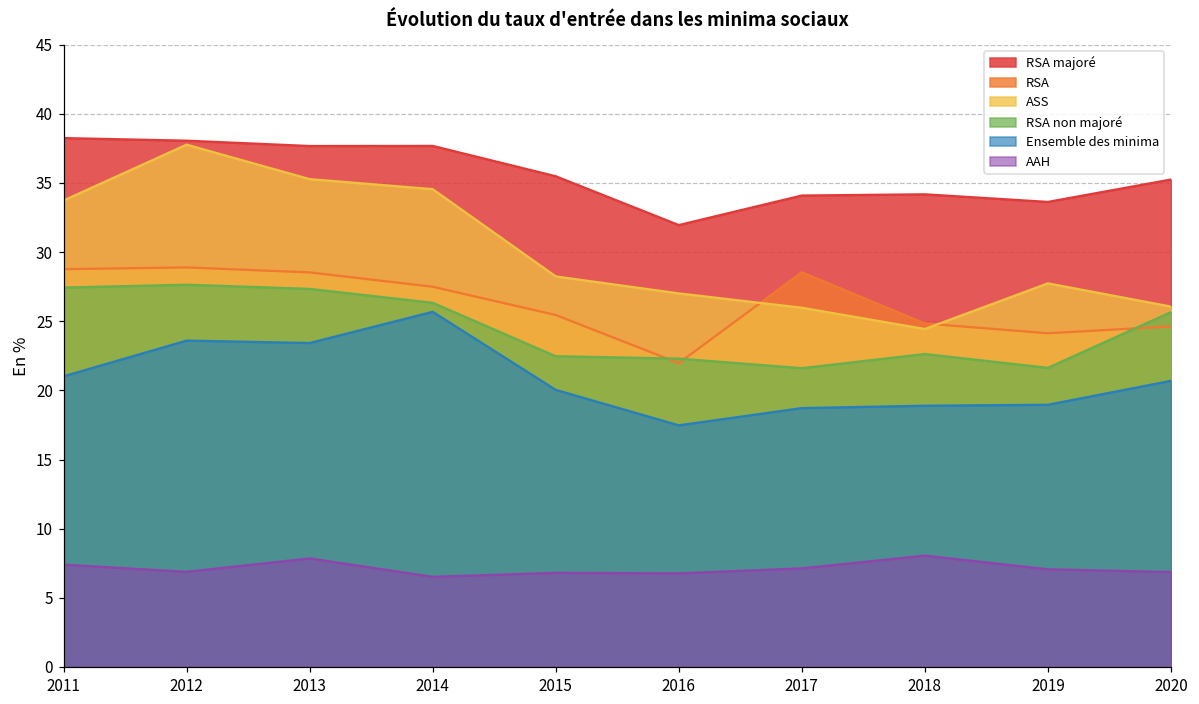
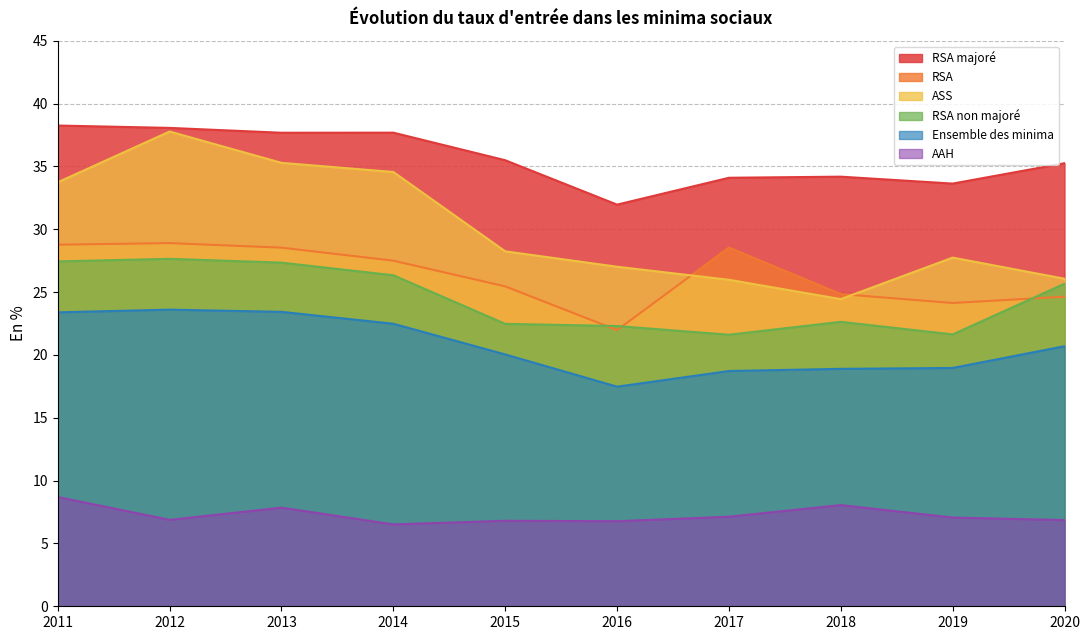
Ensemble des minima, 2011: 21.0 -> 23.4
AAH, 2011: 7.4 -> 8.7
Ensemble des minima, 2014: 25.7 -> 22.5
